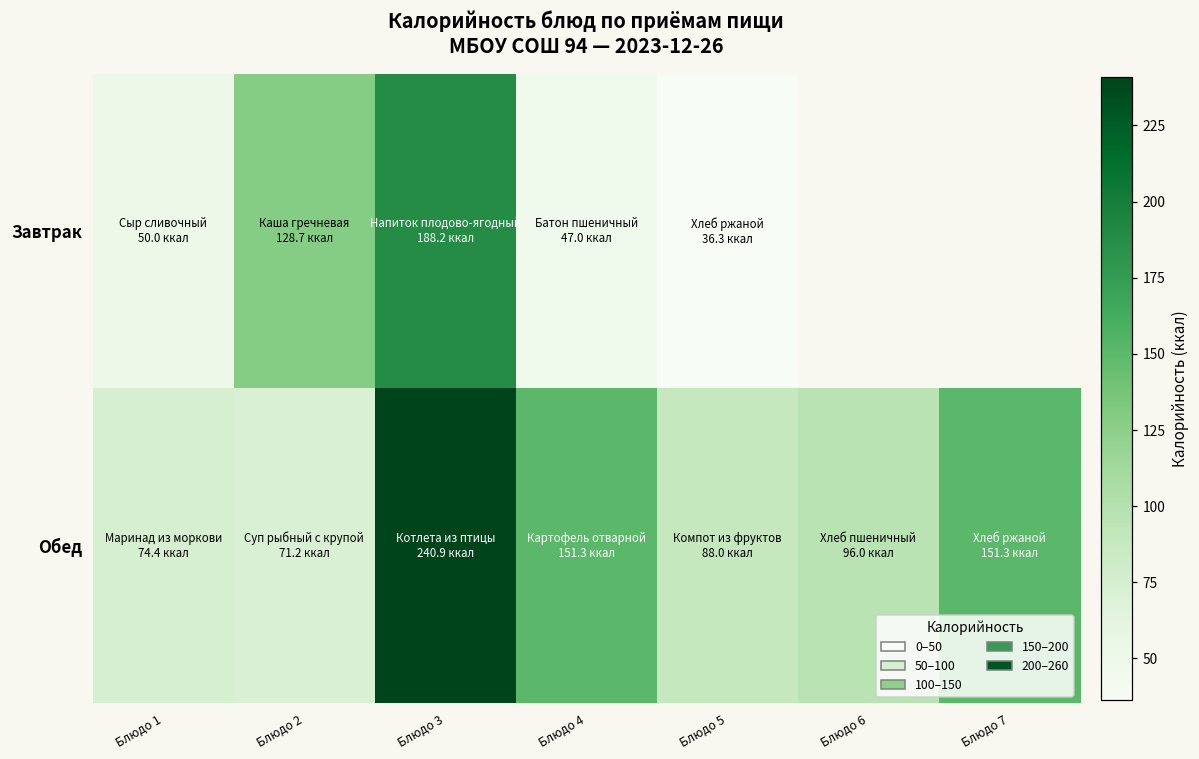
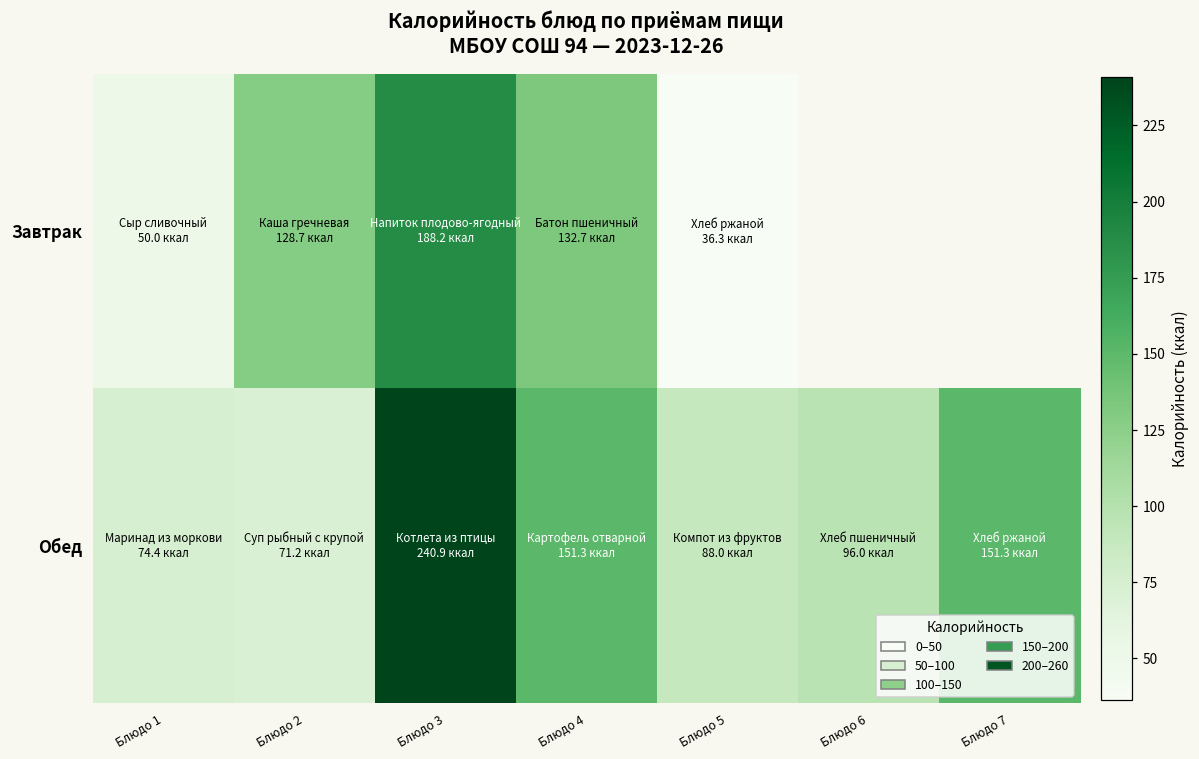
Завтрак, Блюдо 4: 47.0 -> 132.7
